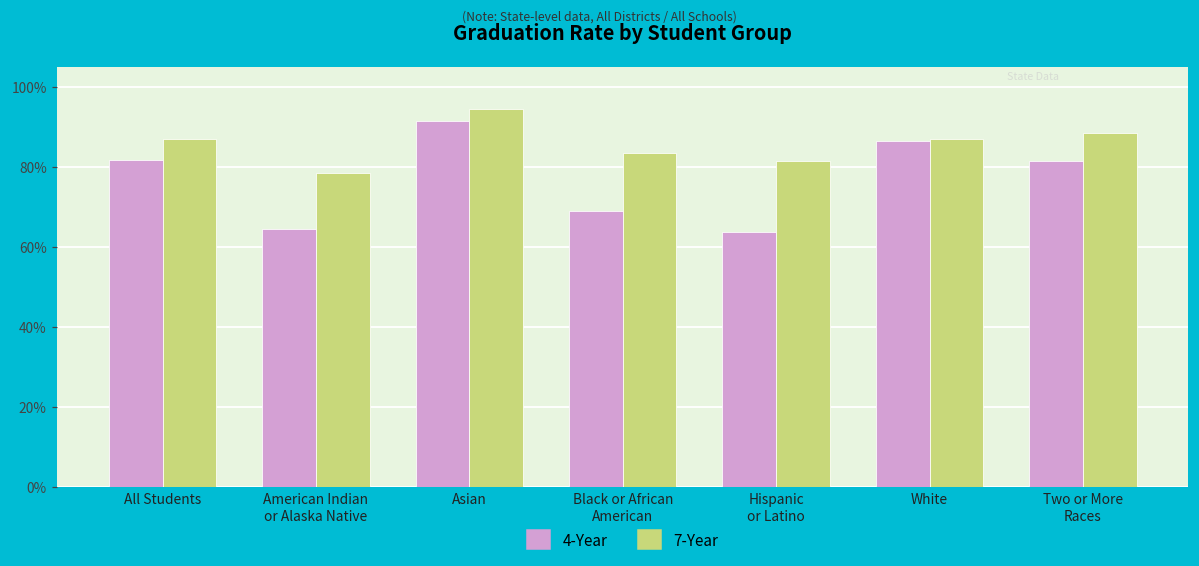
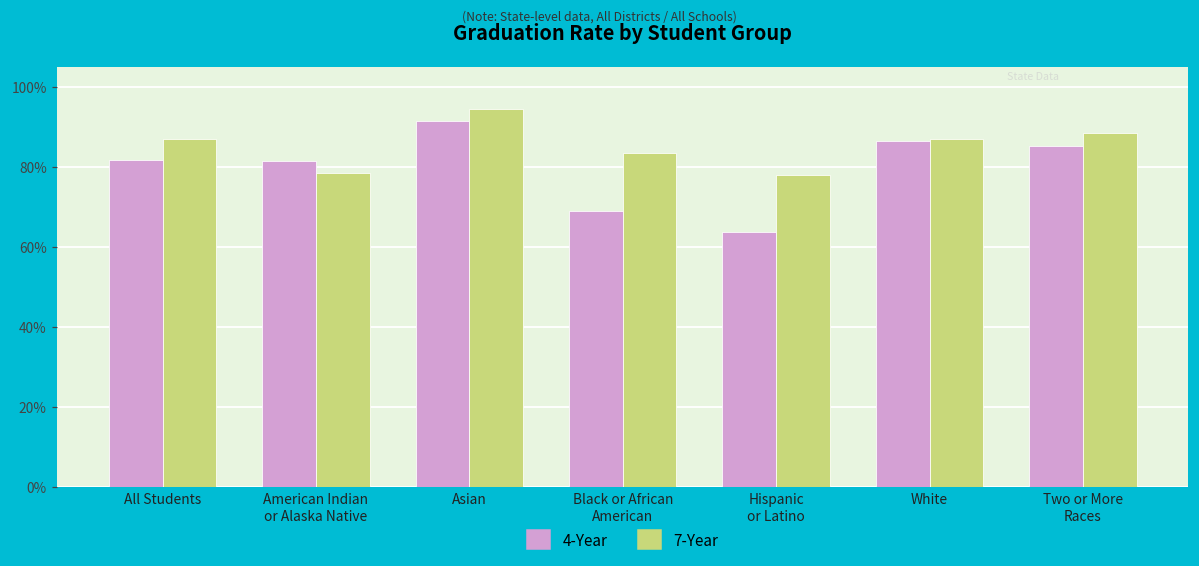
4-Year, American Indian or Alaska Native: 65% -> 82%
7-Year, Hispanic or Latino: 82% -> 78%
4-Year, Two or More Races: 82% -> 85%
